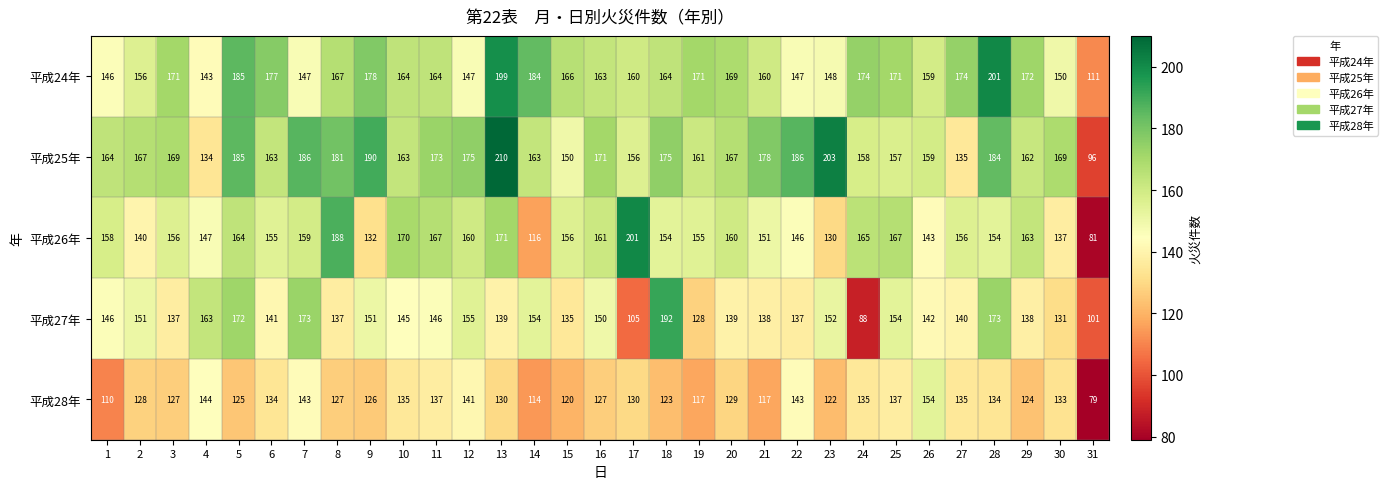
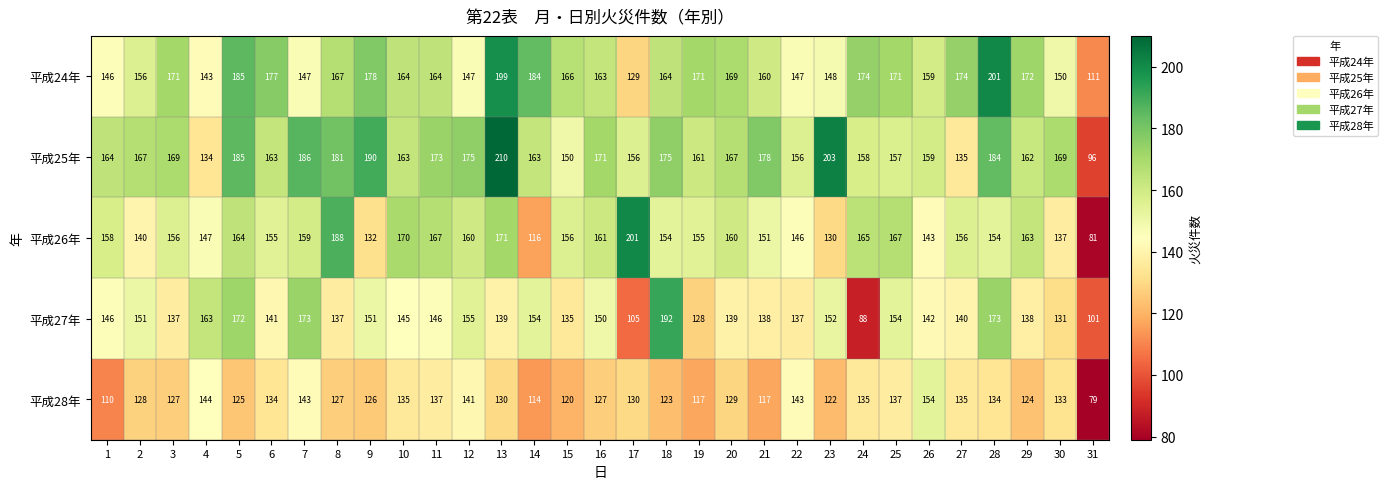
平成24年, 17: 160 -> 129
平成25年, 22: 186 -> 156
